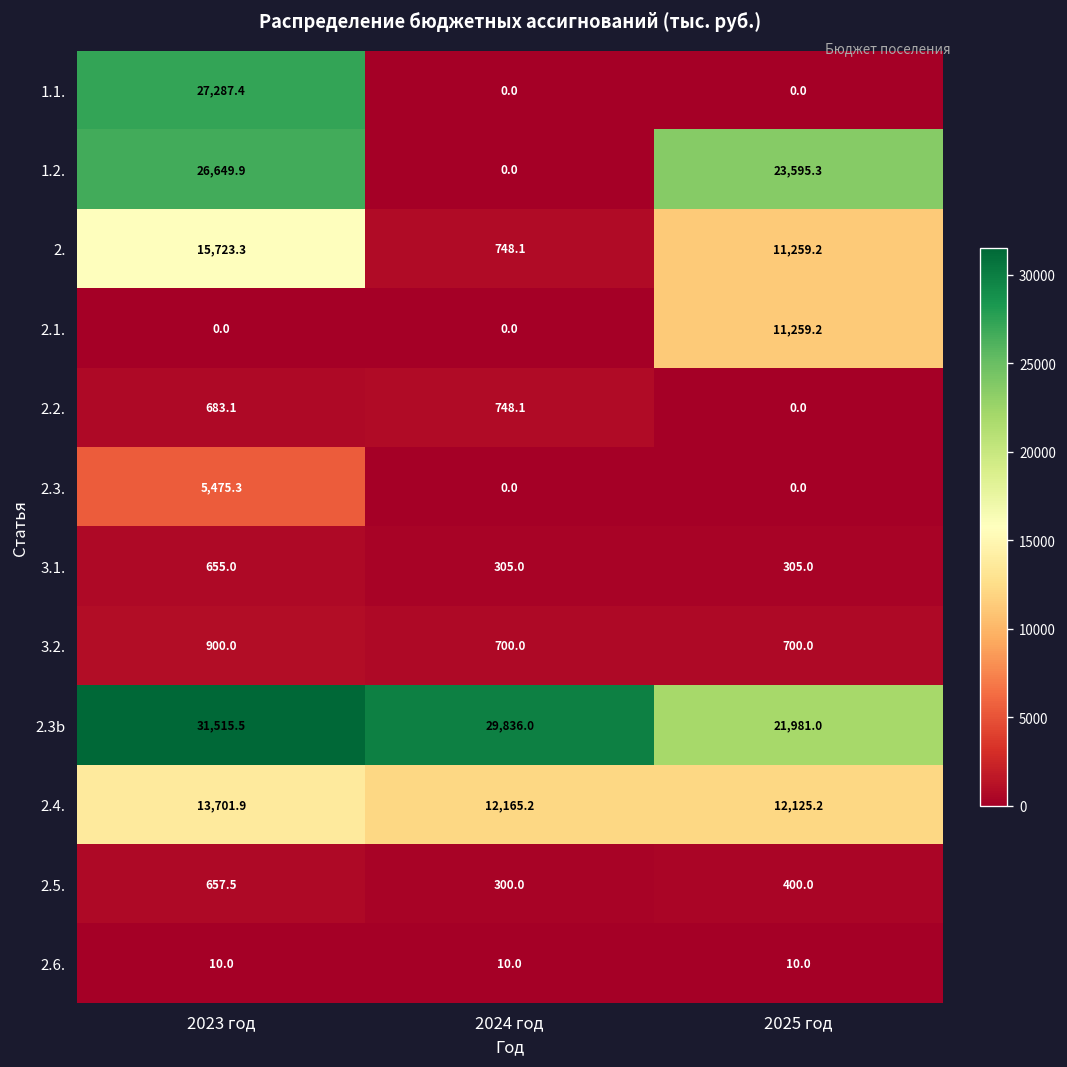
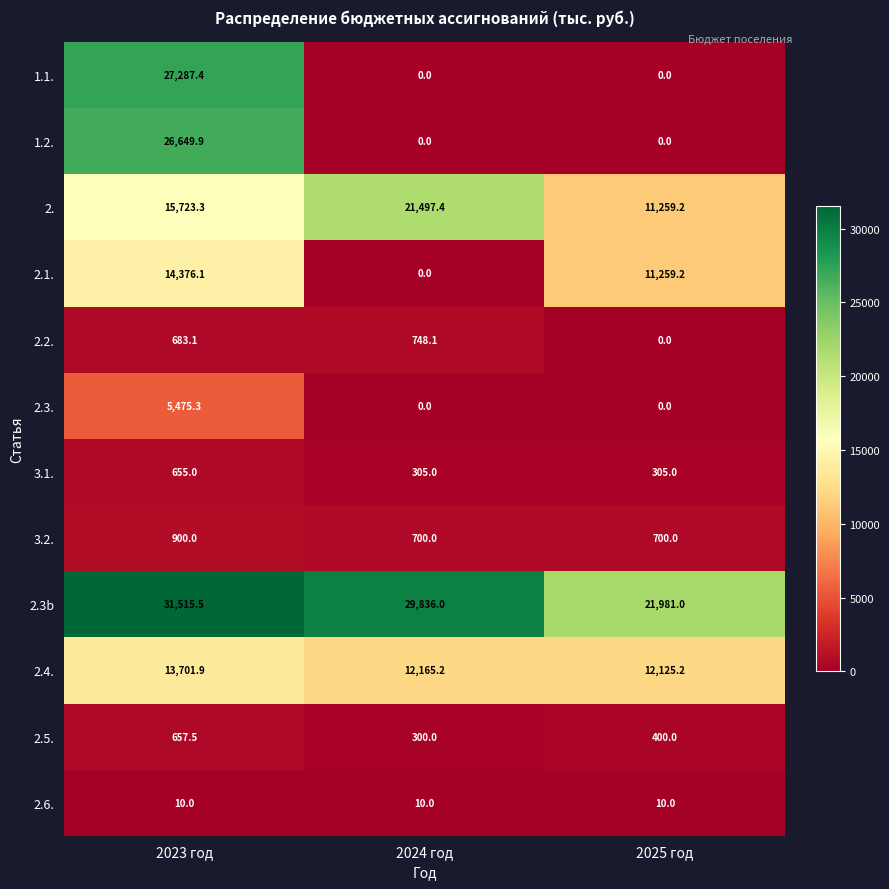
1.2., 2025 год: 23,595.3 -> 0.0
2., 2024 год: 748.1 -> 21,497.4
2.1., 2023 год: 0.0 -> 14,376.1
